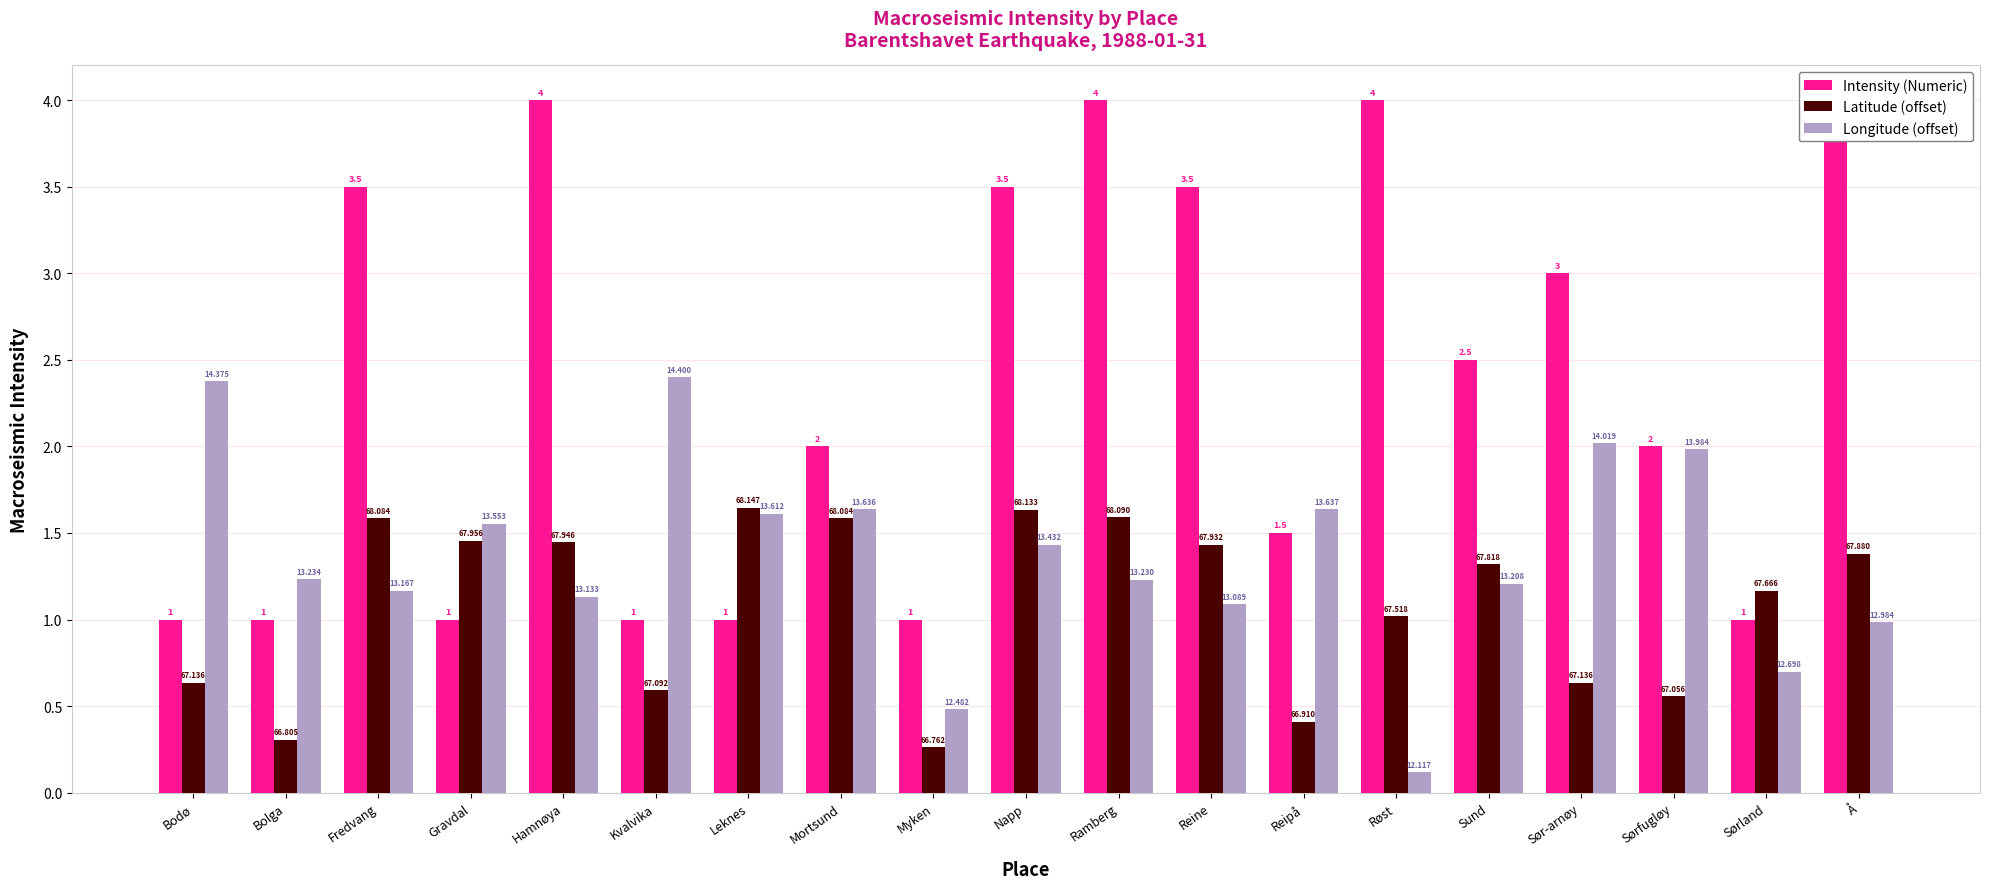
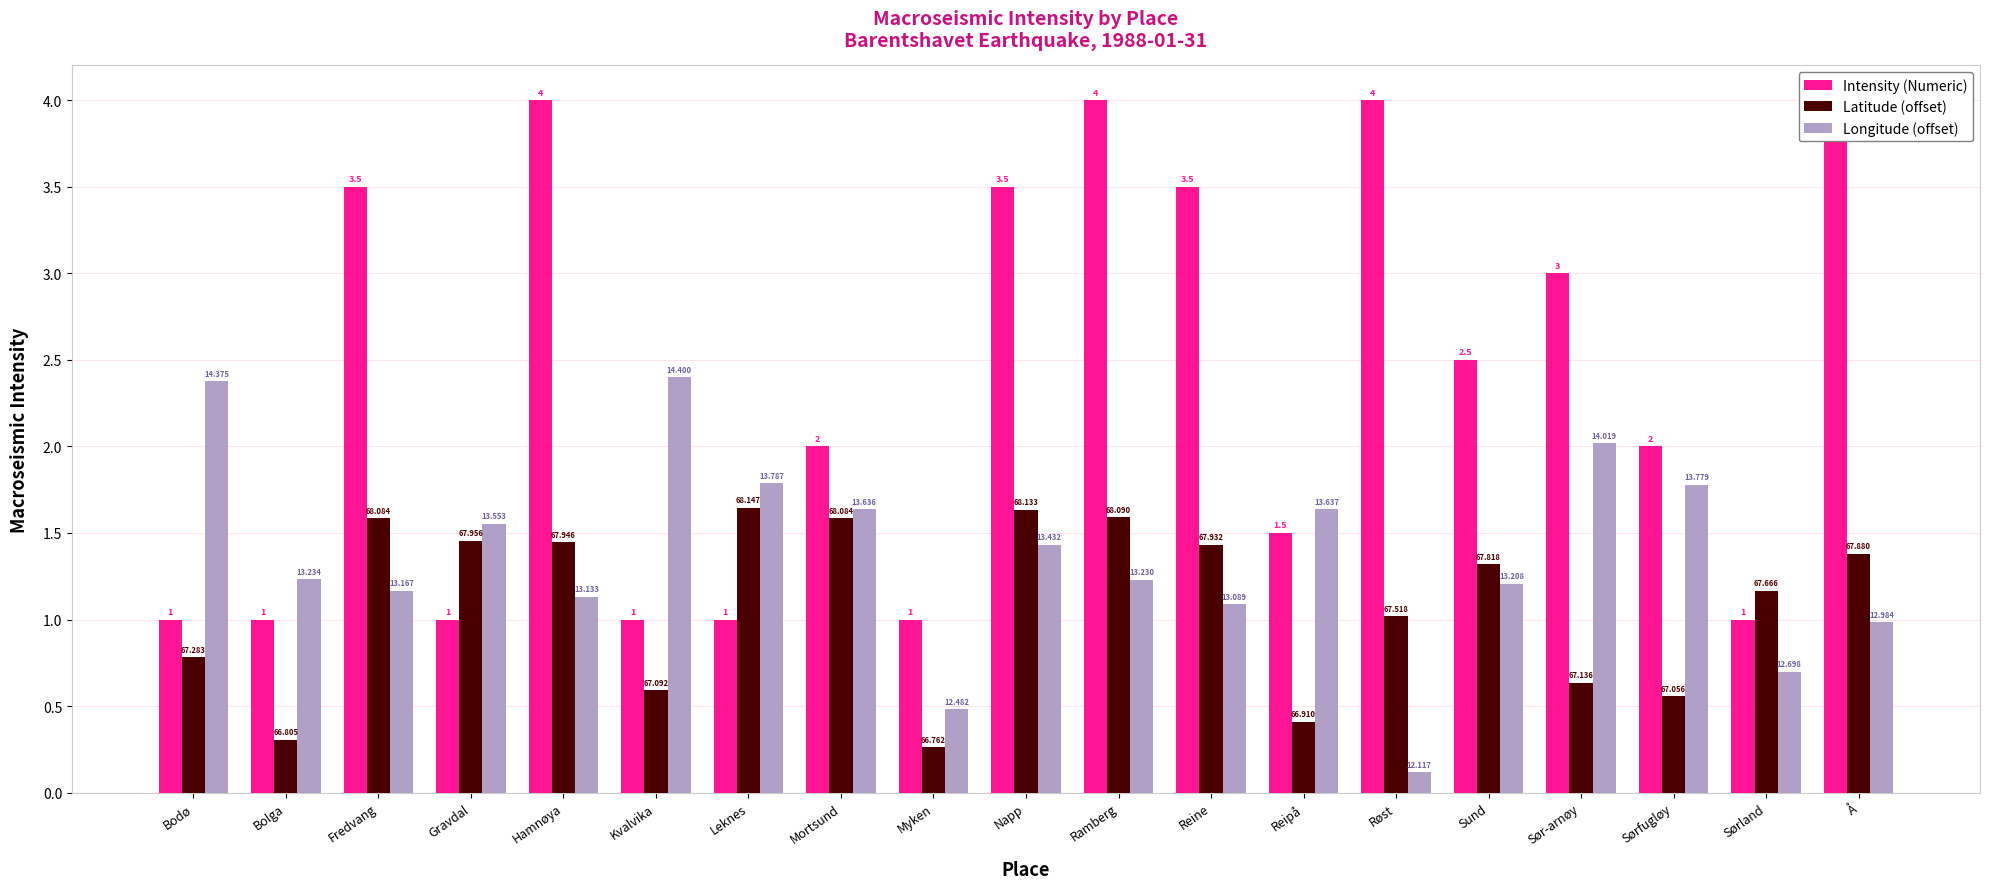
Latitude (offset), Bodø: 67.136 -> 67.283
Longitude (offset), Leknes: 13.612 -> 13.787
Longitude (offset), Sørfugløy: 13.984 -> 13.779
